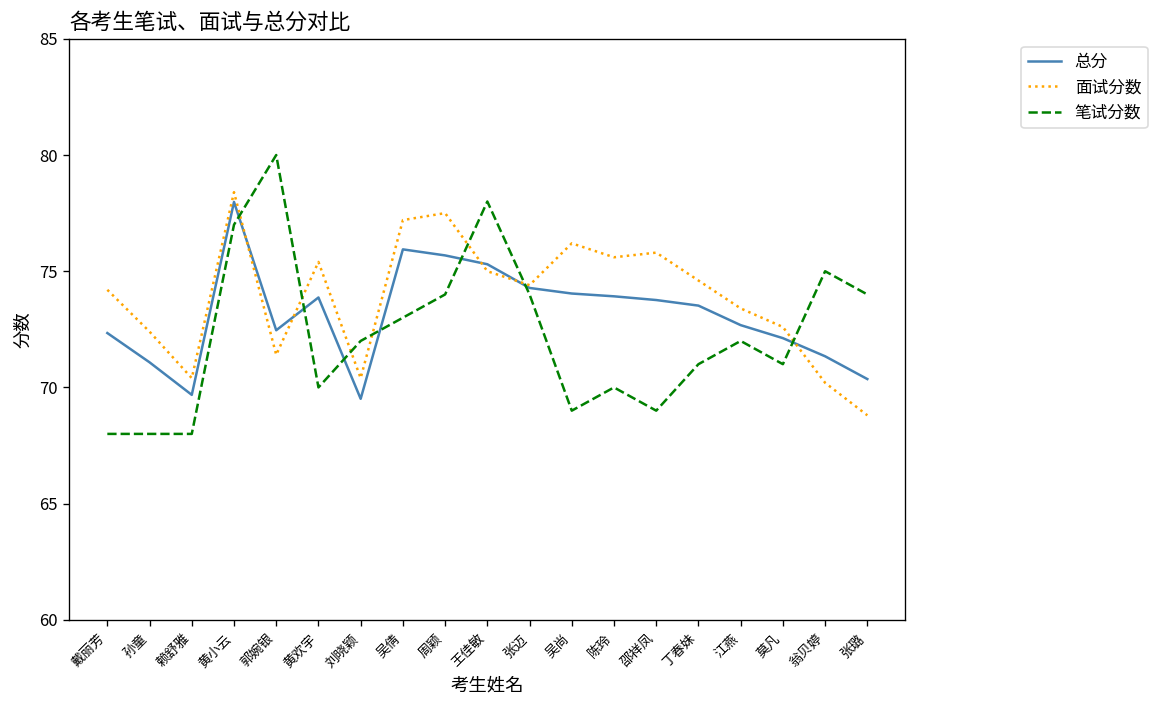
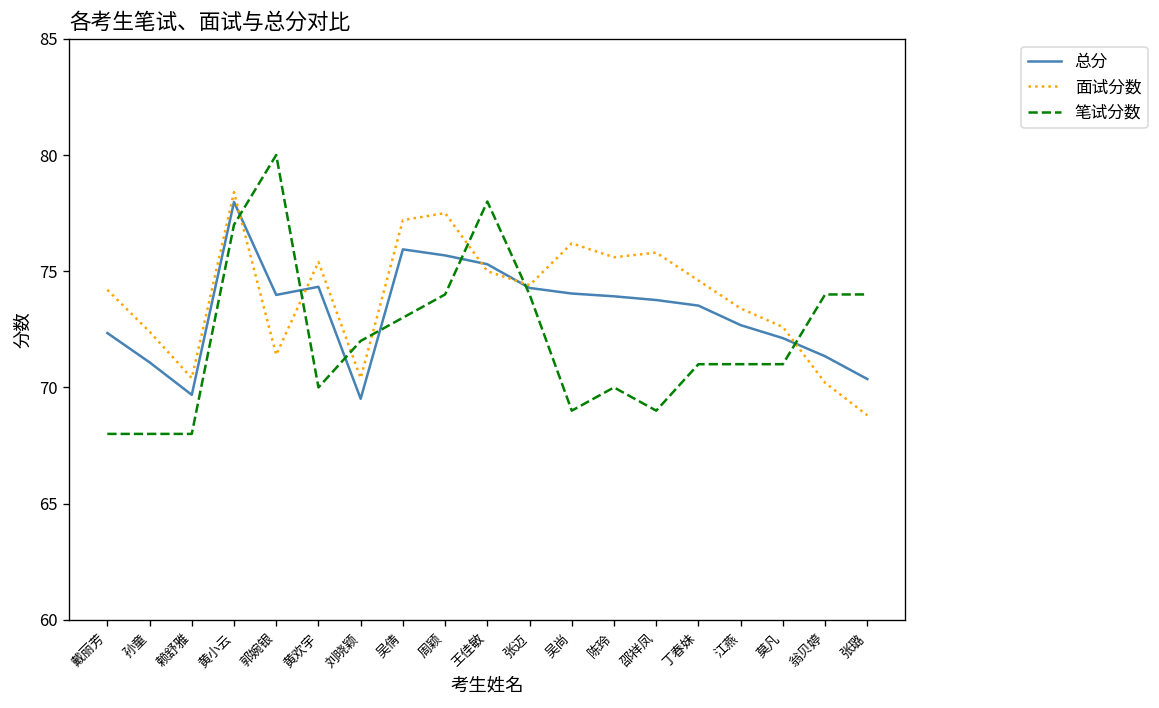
总分, 郭婉银: 72.5 -> 74.0
总分, 黄欢宇: 73.9 -> 74.3
笔试分数, 江燕: 72 -> 71
笔试分数, 翁贝婷: 75 -> 74
